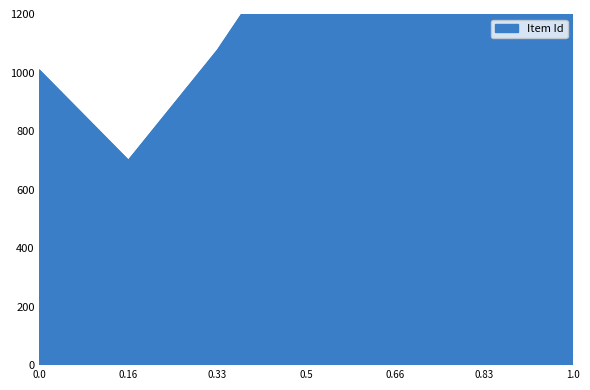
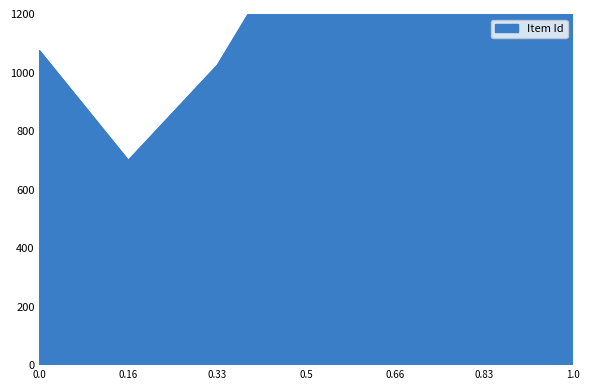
0.0: 1010 -> 1080
0.33: 1080 -> 1030
